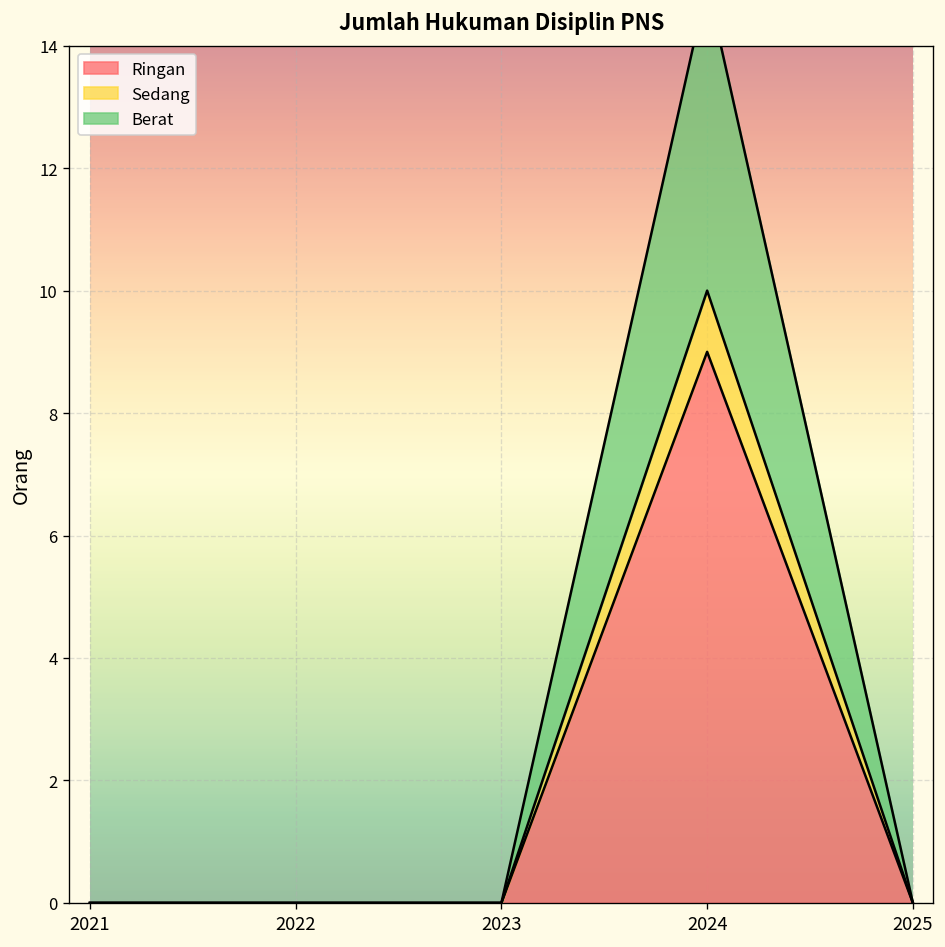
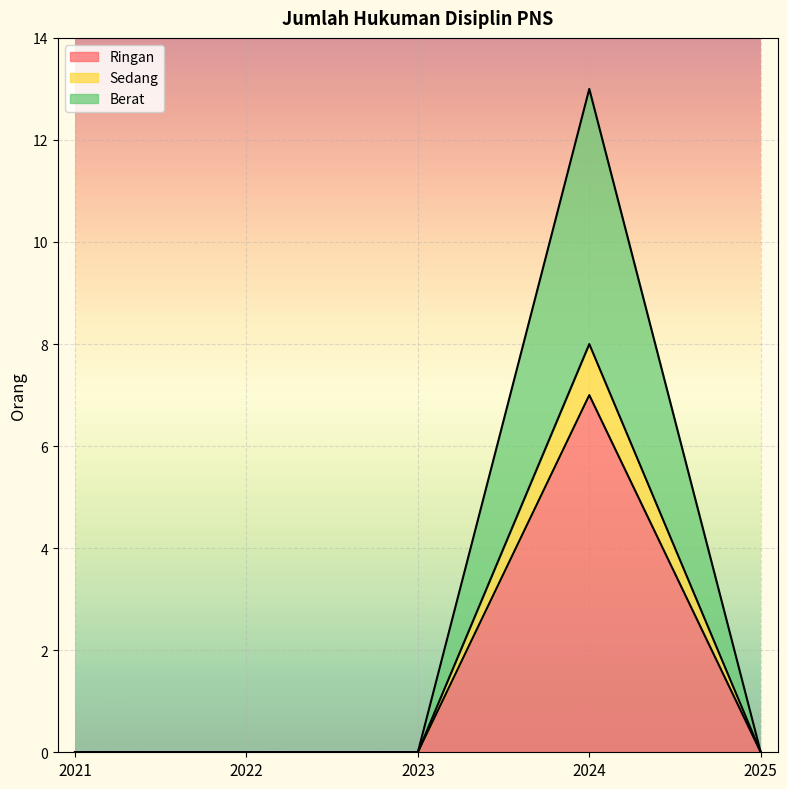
Ringan, 2024: 9 -> 7
